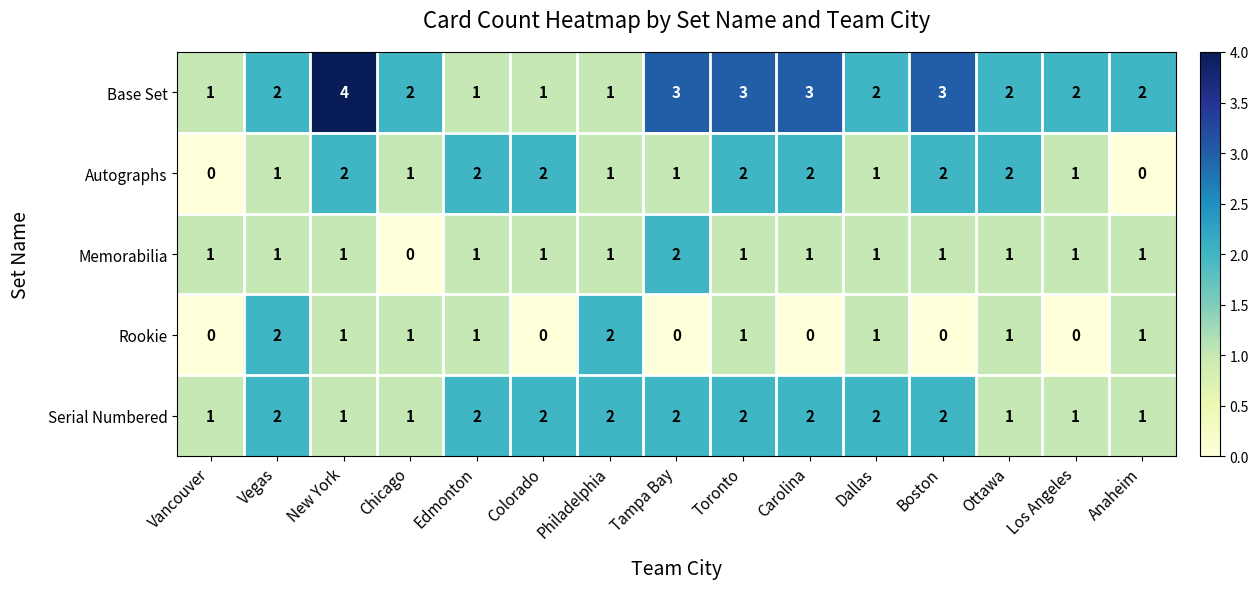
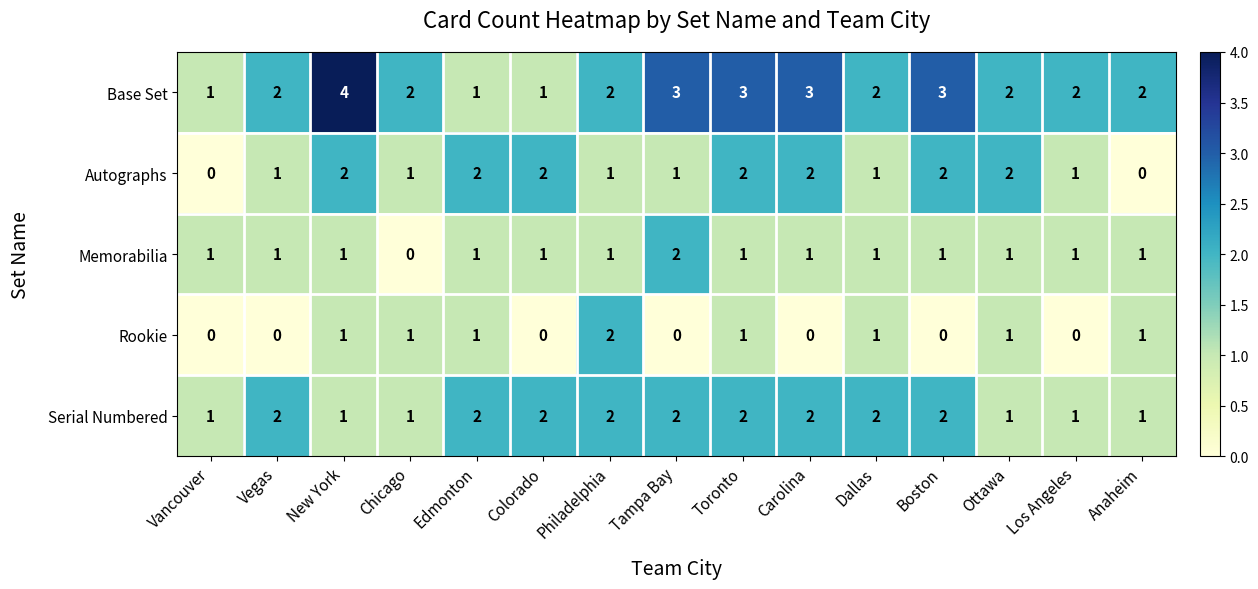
Base Set, Philadelphia: 1 -> 2
Rookie, Vegas: 2 -> 0
